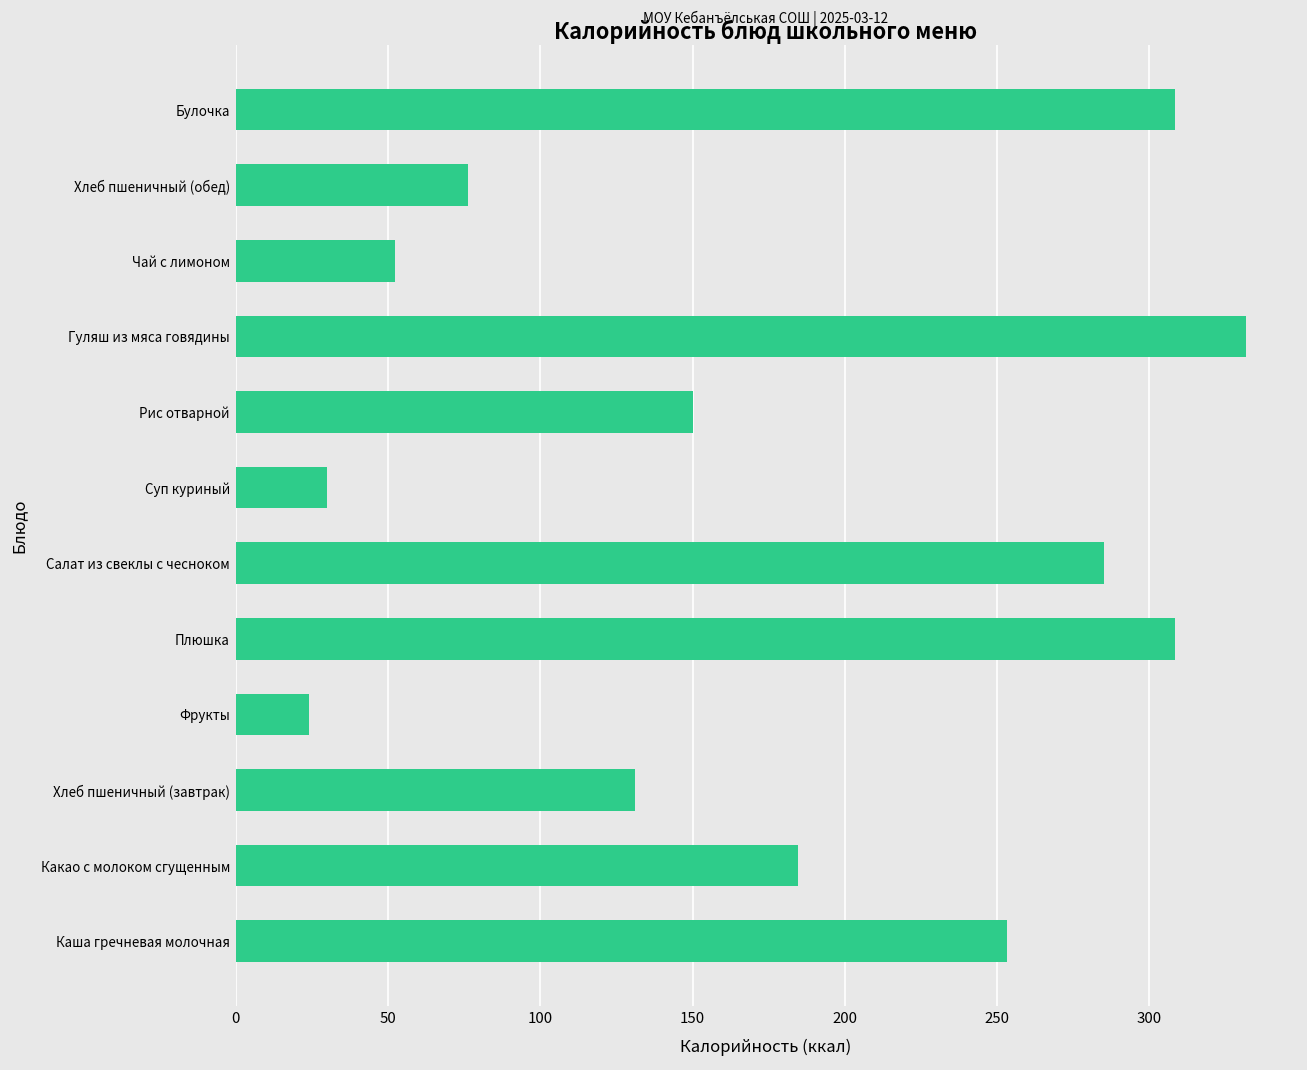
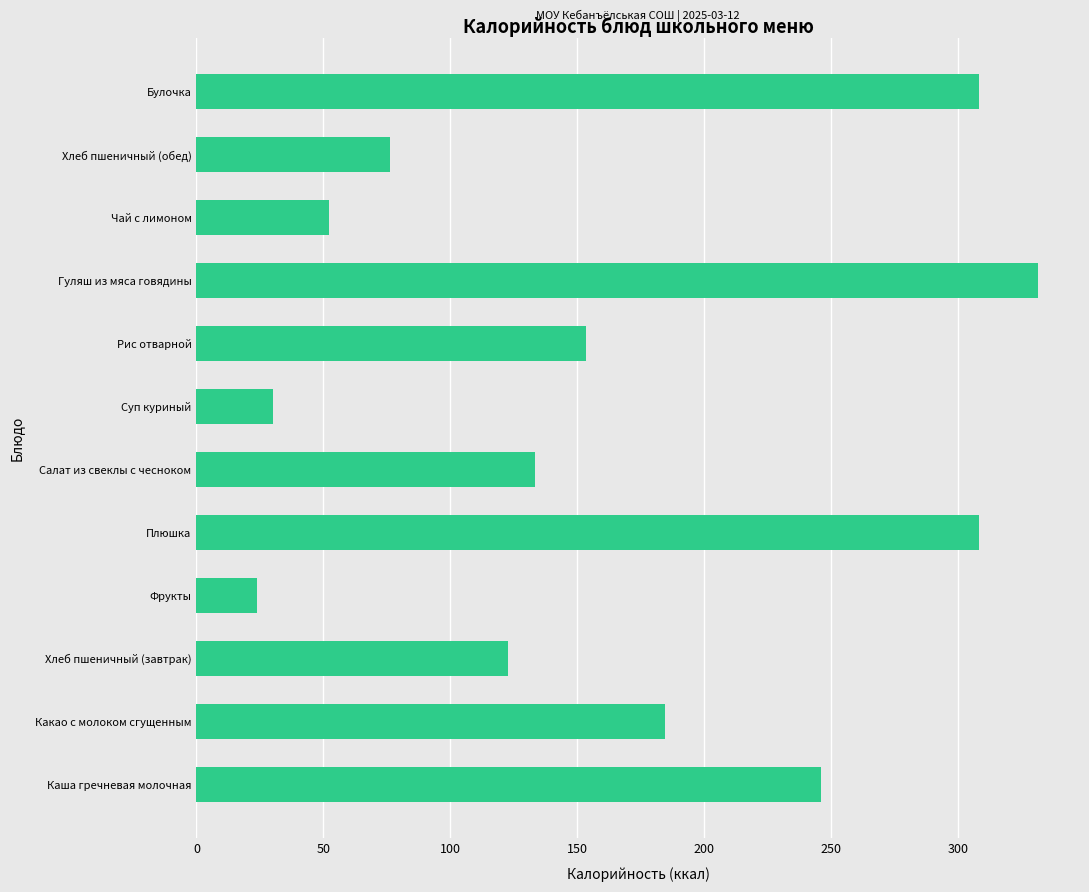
Рис отварной: 150 -> 153
Салат из свеклы с чесноком: 285 -> 133
Хлеб пшеничный (завтрак): 131 -> 123
Каша гречневая молочная: 253 -> 246
